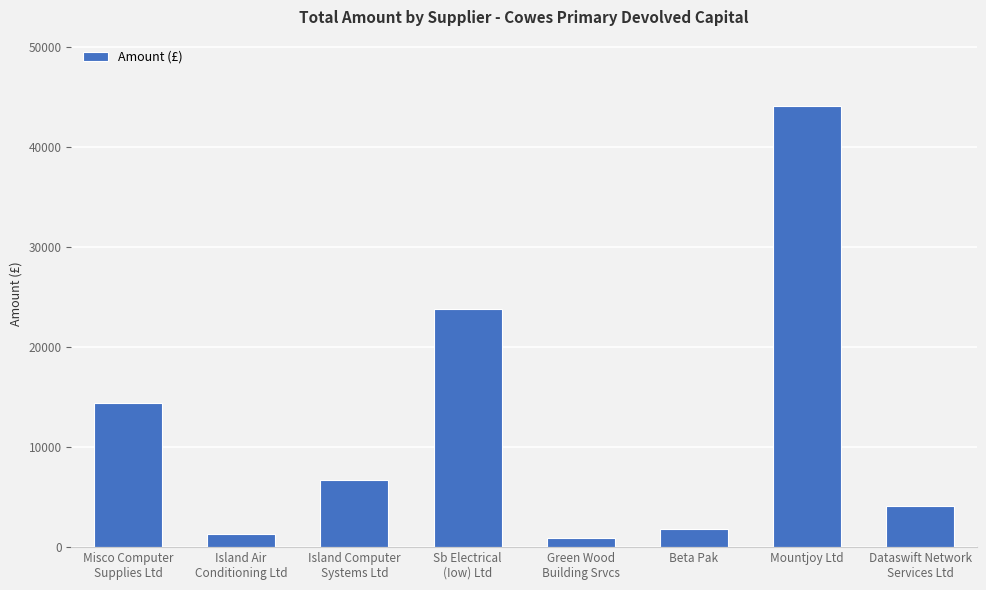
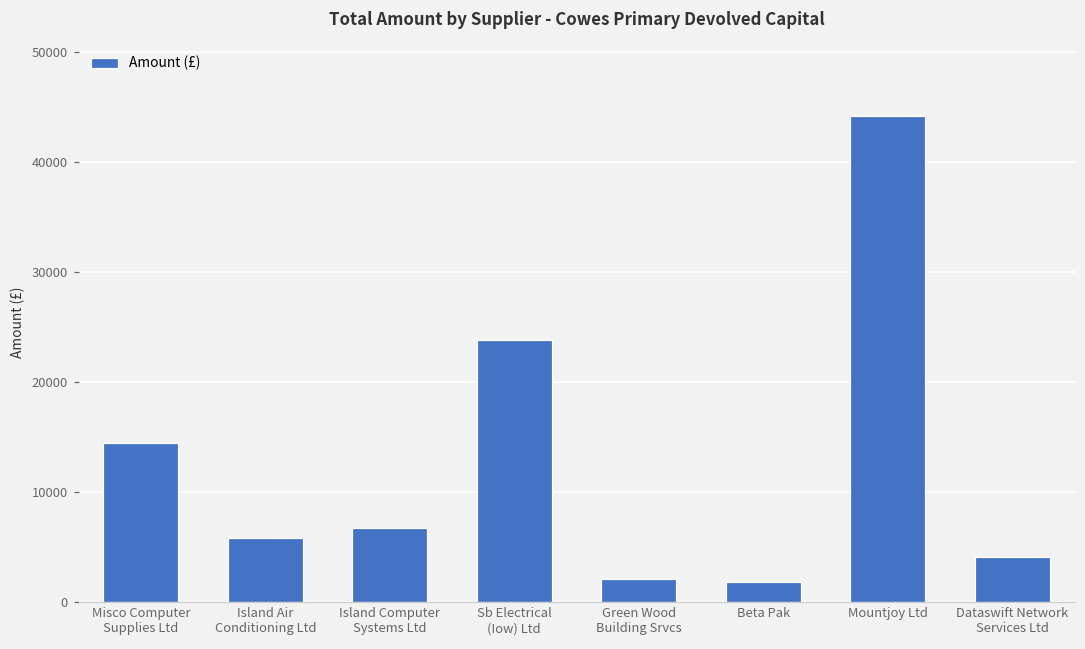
Island Air Conditioning Ltd: 1000 -> 6000
Green Wood Building Srvcs: 1000 -> 2000
